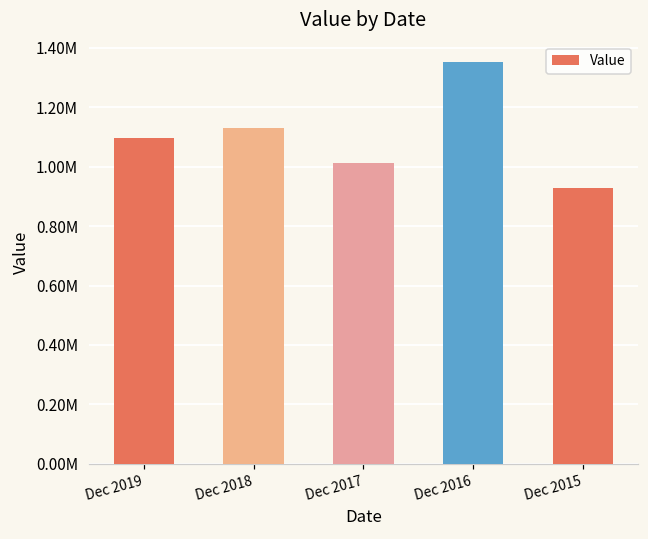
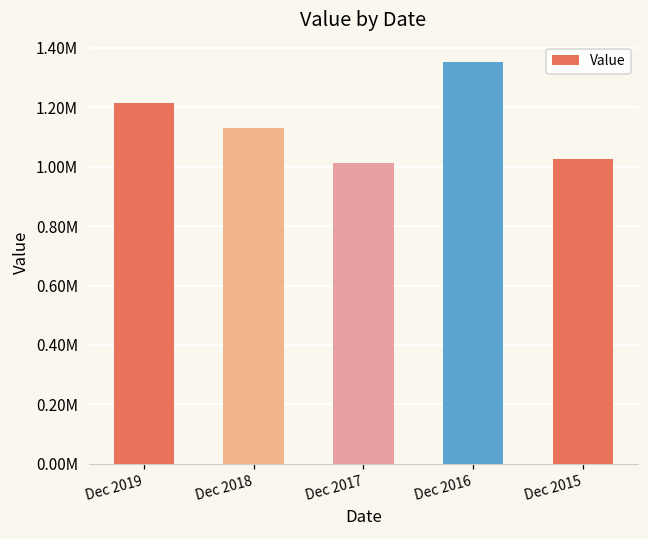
Dec 2019: 1100000 -> 1210000
Dec 2015: 930000 -> 1030000
